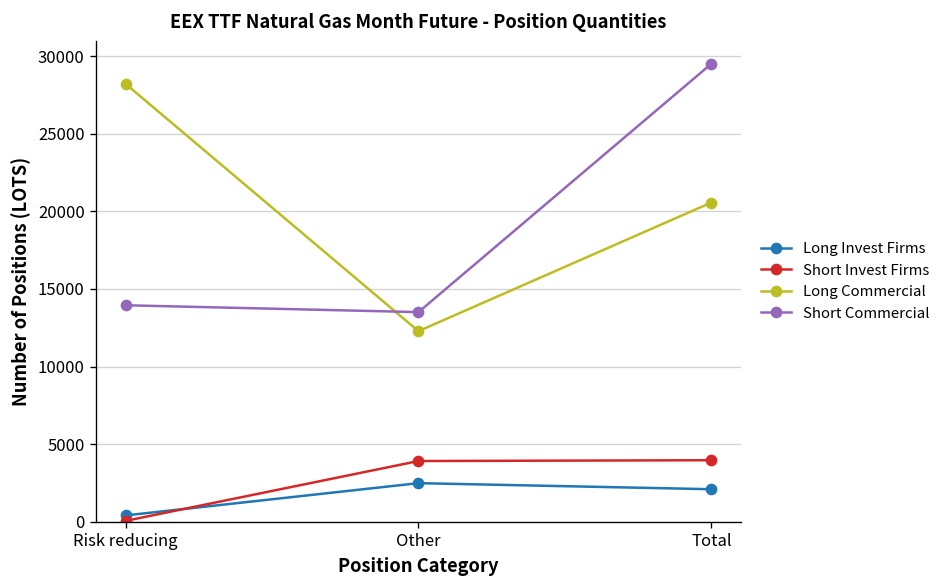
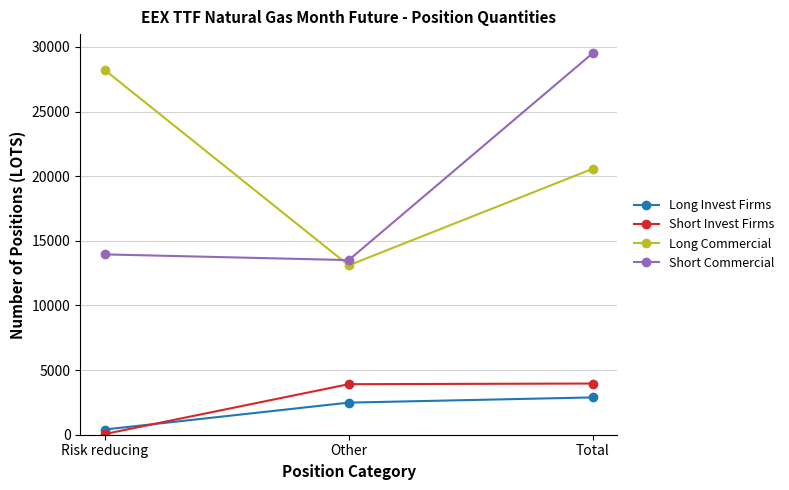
Long Commercial, Other: 12300 -> 13100
Long Invest Firms, Total: 2100 -> 2900
